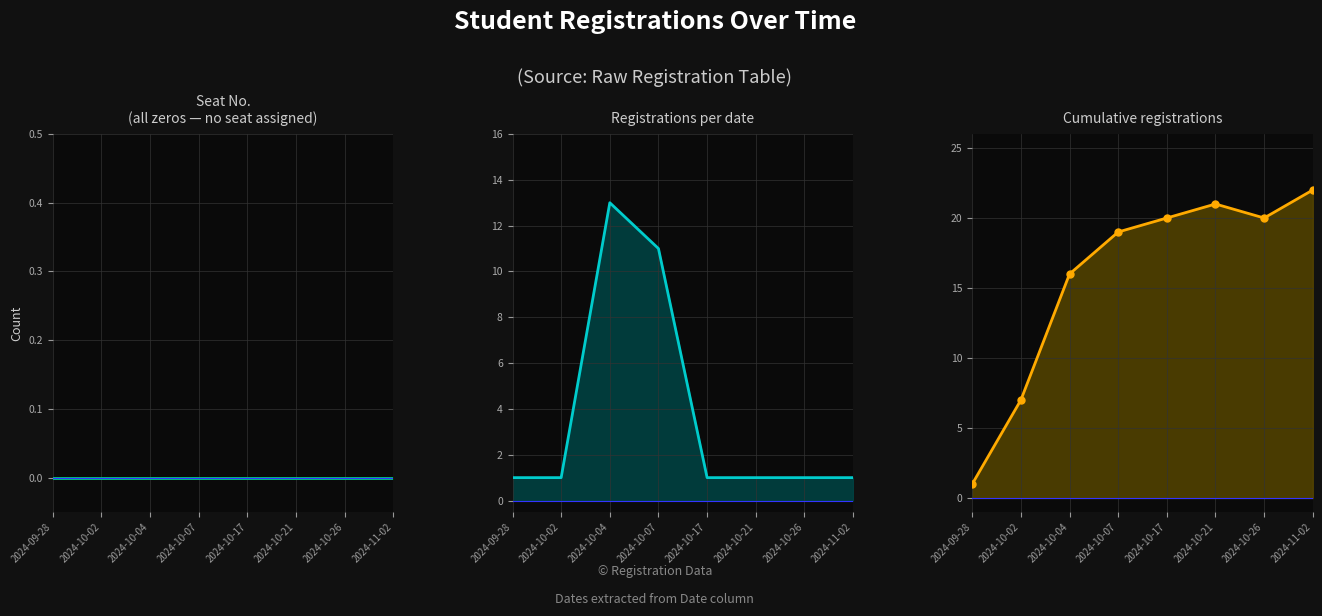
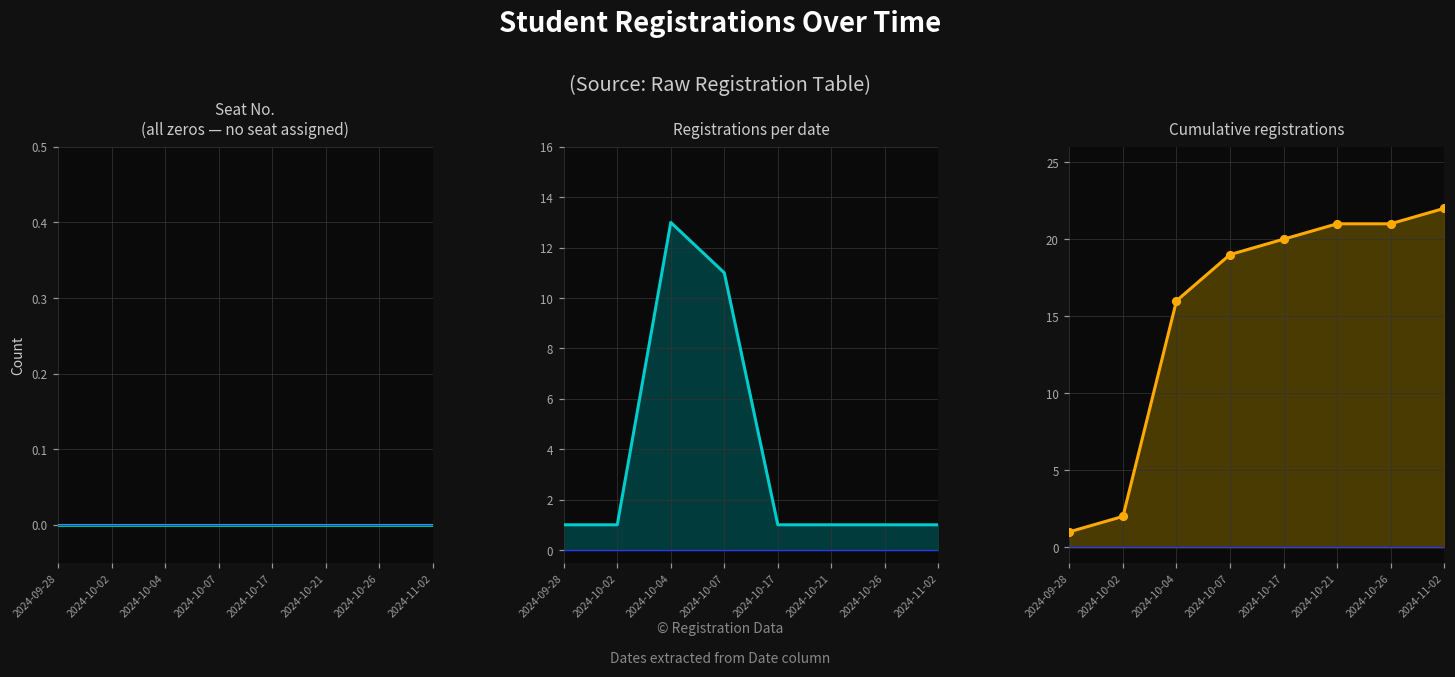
Cumulative registrations, 2024-10-02: 7 -> 2
Cumulative registrations, 2024-10-26: 20 -> 21
